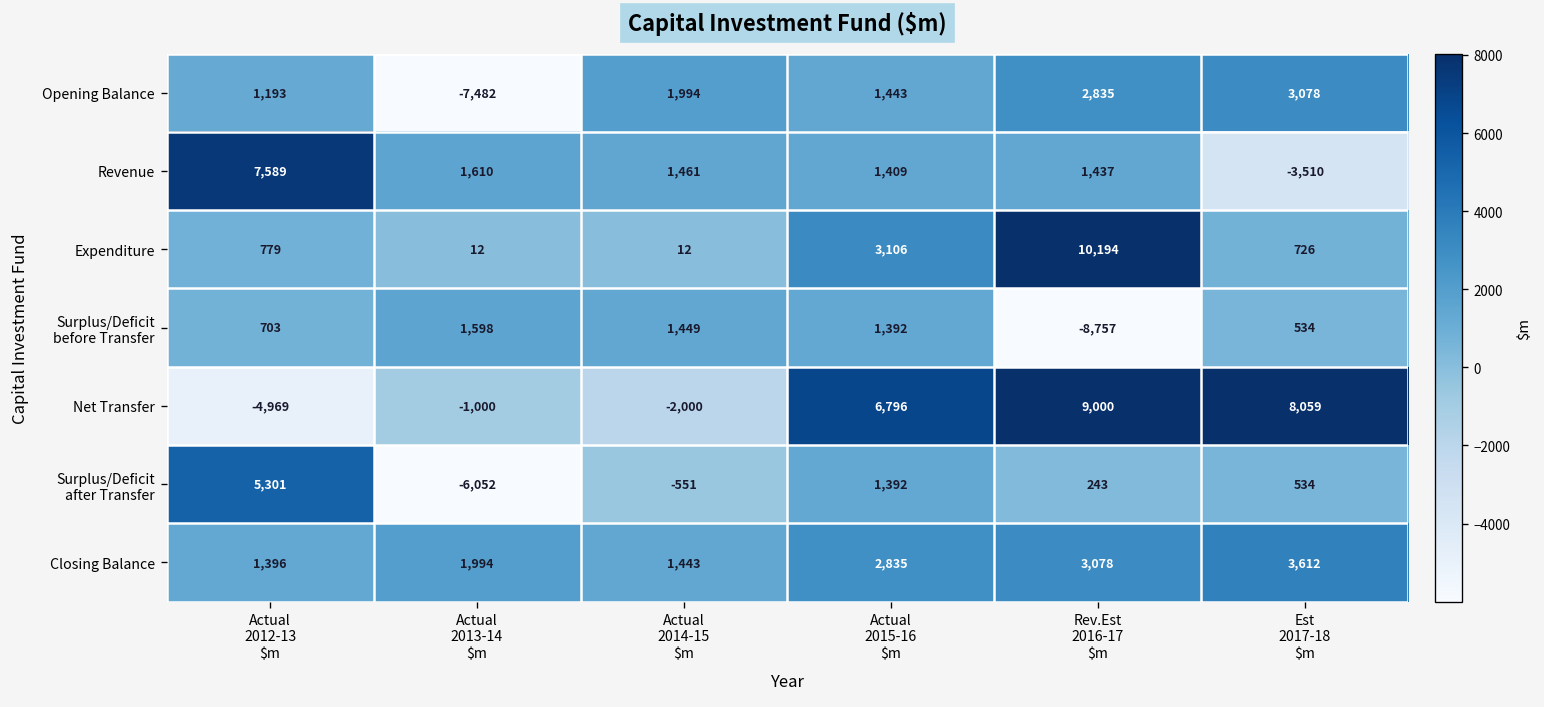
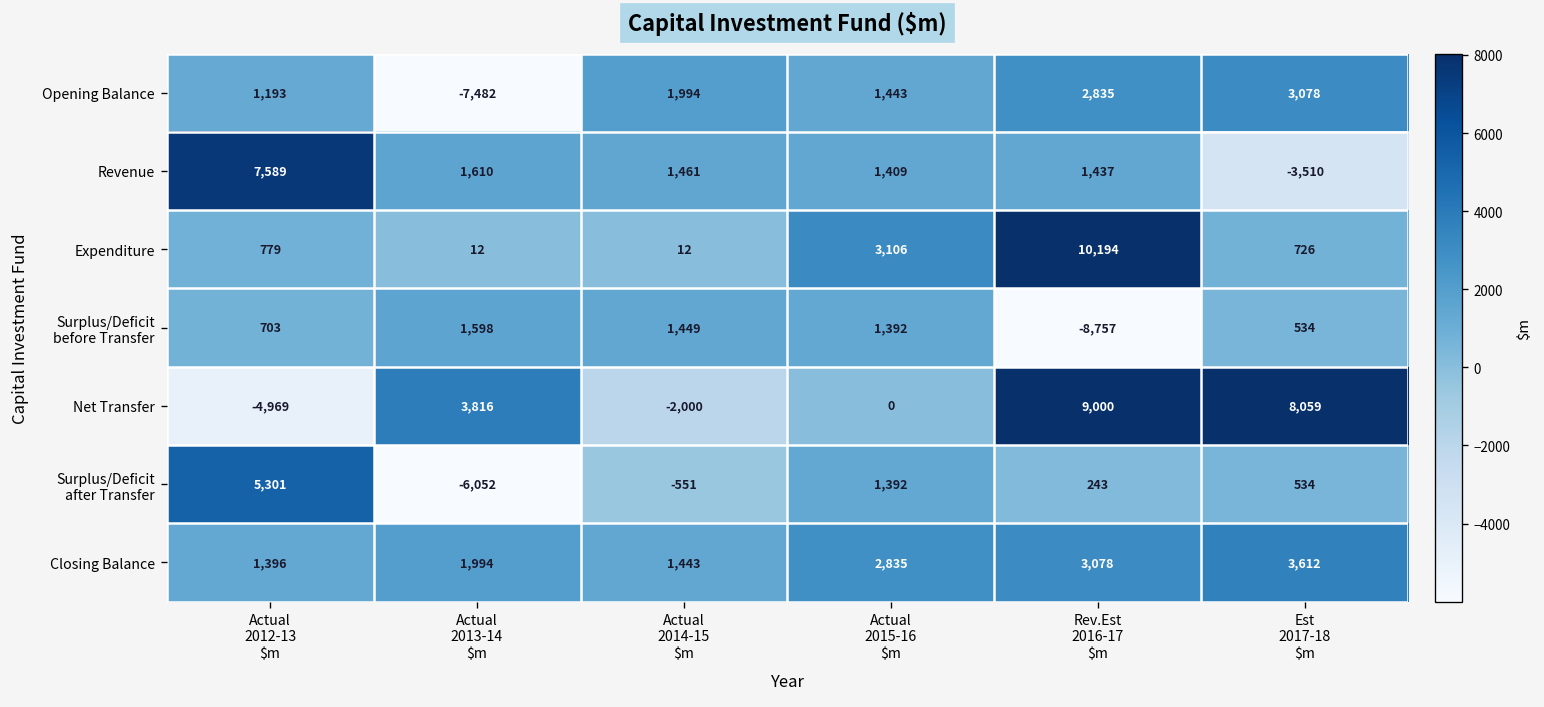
Net Transfer, Actual 2013-14 $m: -1,000 -> 3,816
Net Transfer, Actual 2015-16 $m: 6,796 -> 0
